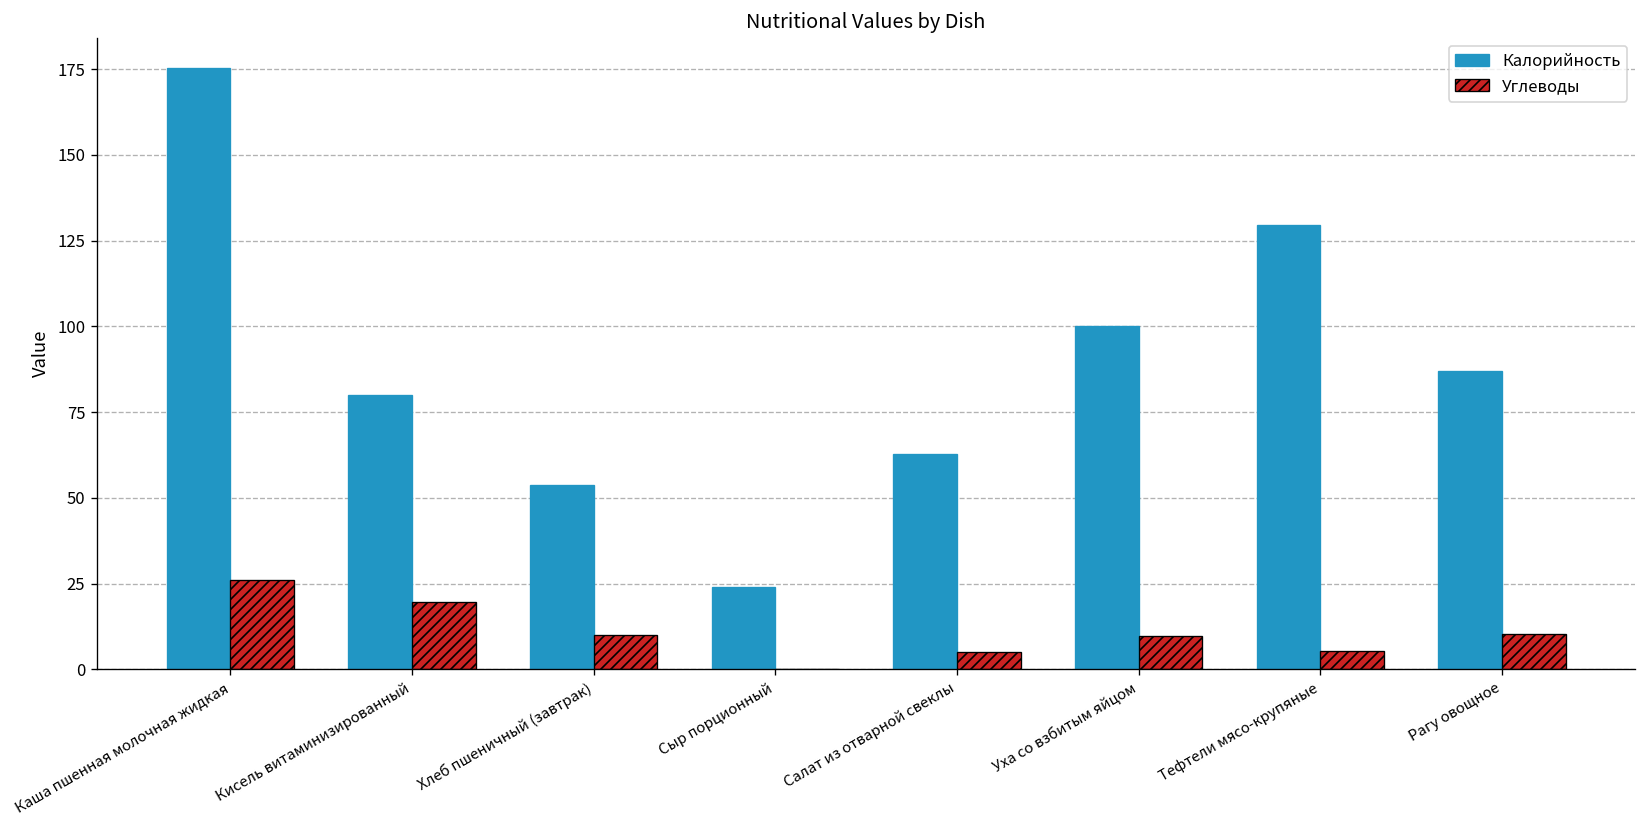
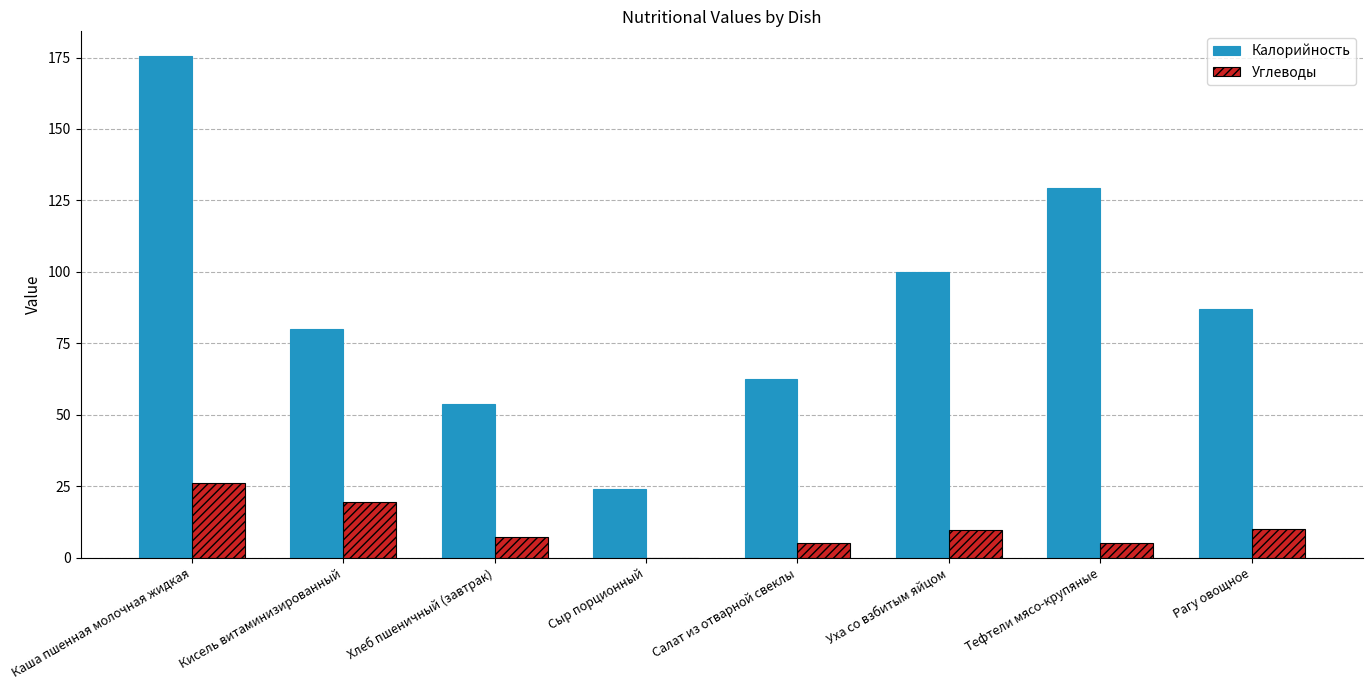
Углеводы, Хлеб пшеничный (завтрак): 10 -> 7
